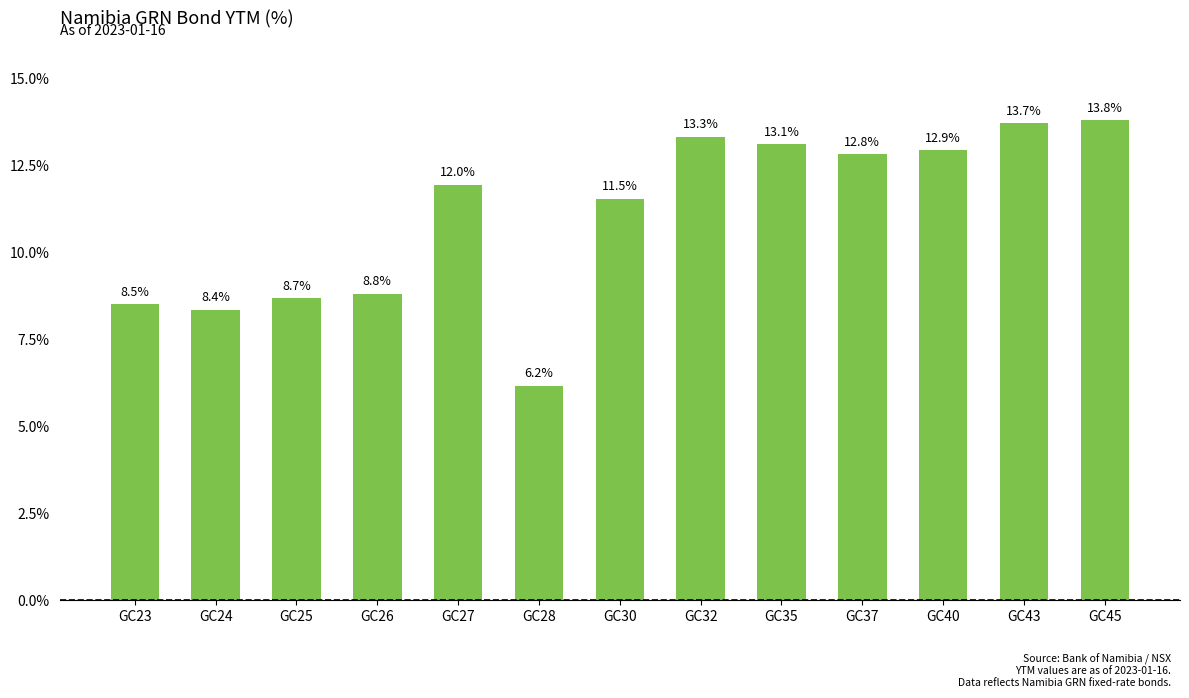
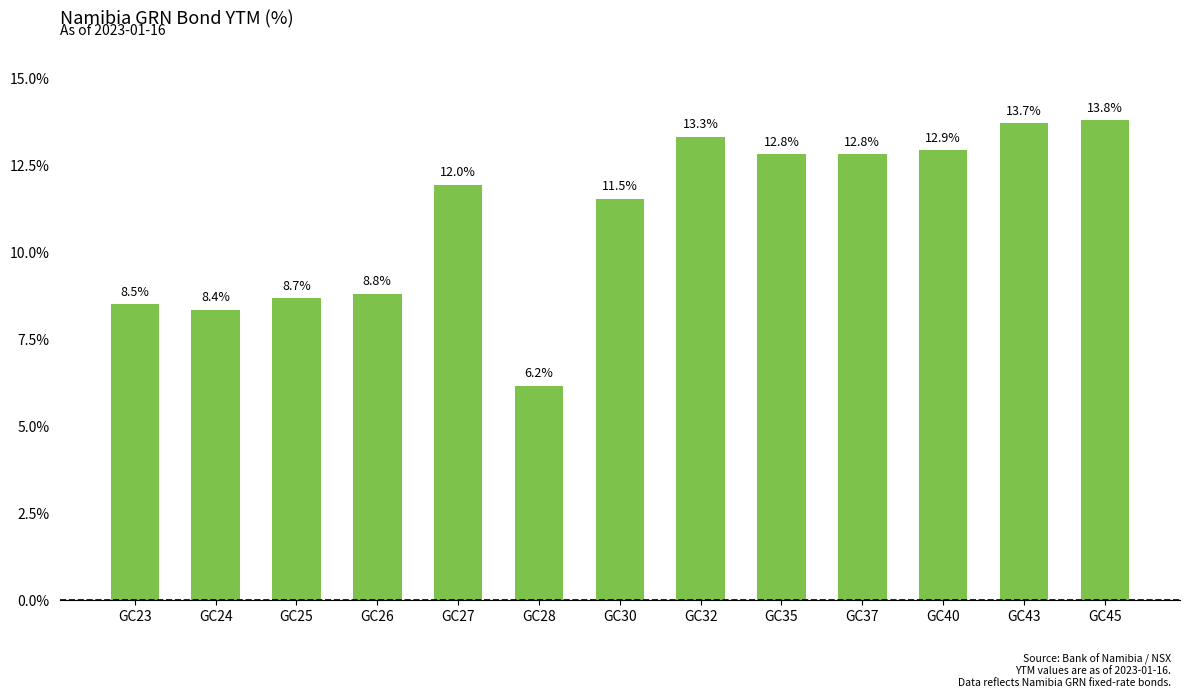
GC35: 13.1% -> 12.8%
